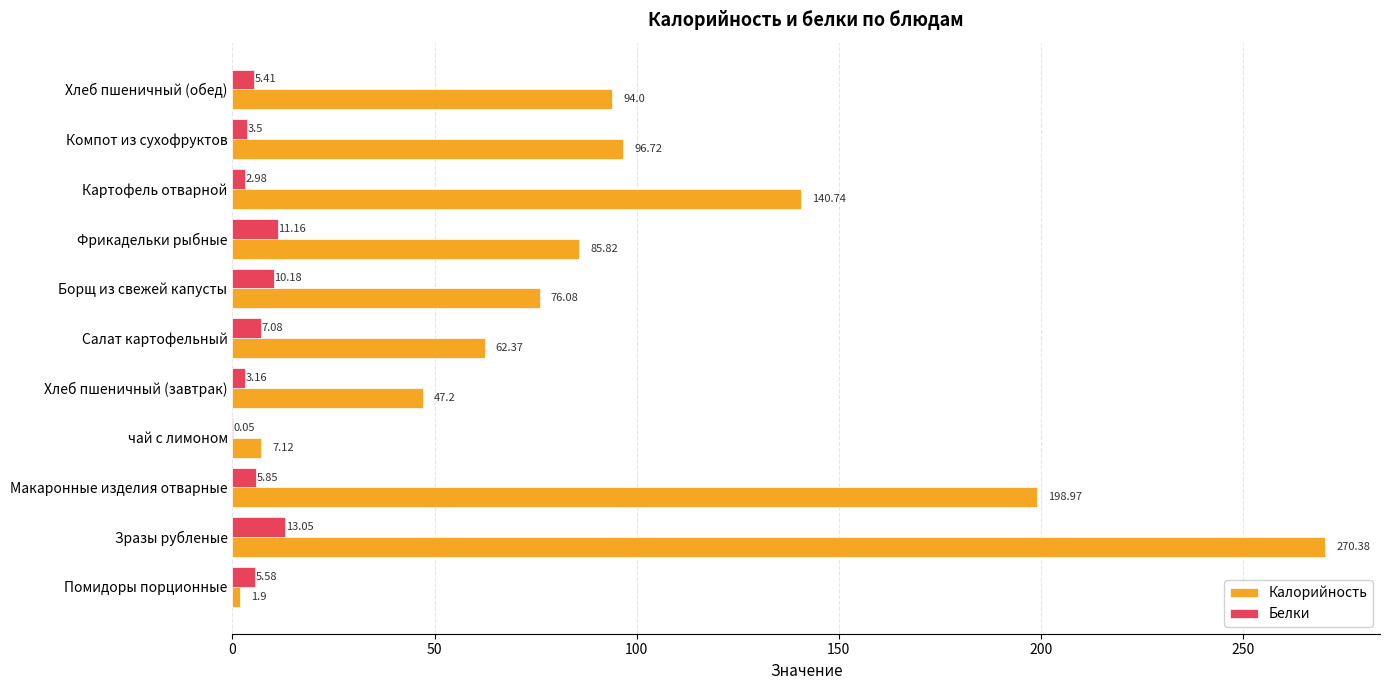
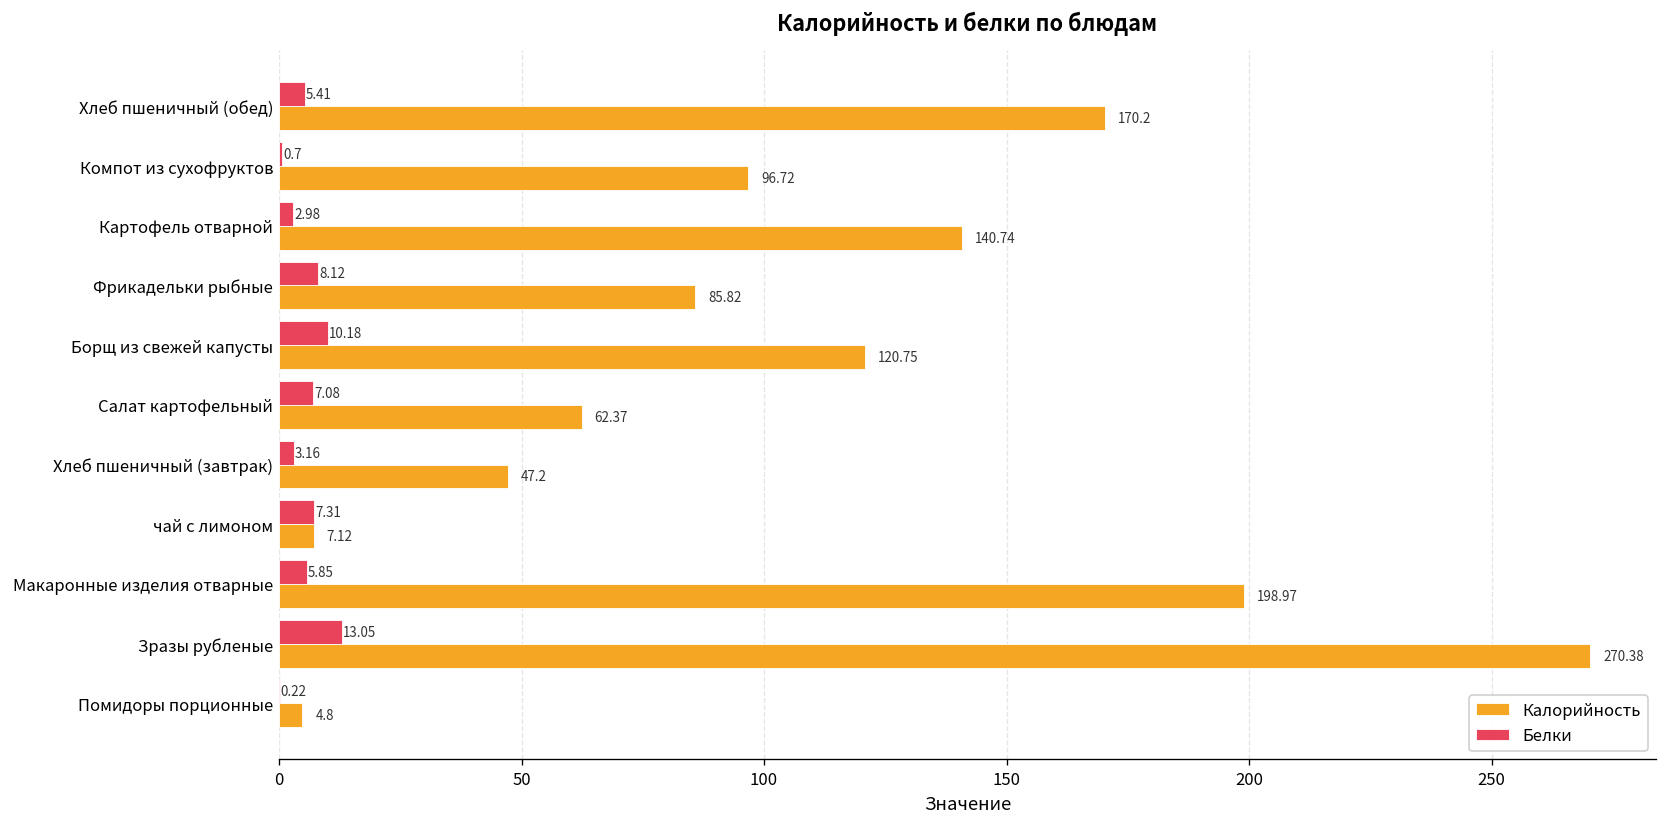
Калорийность, Хлеб пшеничный (обед): 94.0 -> 170.2
Белки, Компот из сухофруктов: 3.5 -> 0.7
Белки, Фрикадельки рыбные: 11.16 -> 8.12
Калорийность, Борщ из свежей капусты: 76.08 -> 120.75
Белки, чай с лимоном: 0.05 -> 7.31
Белки, Помидоры порционные: 5.58 -> 0.22
Калорийность, Помидоры порционные: 1.9 -> 4.8
